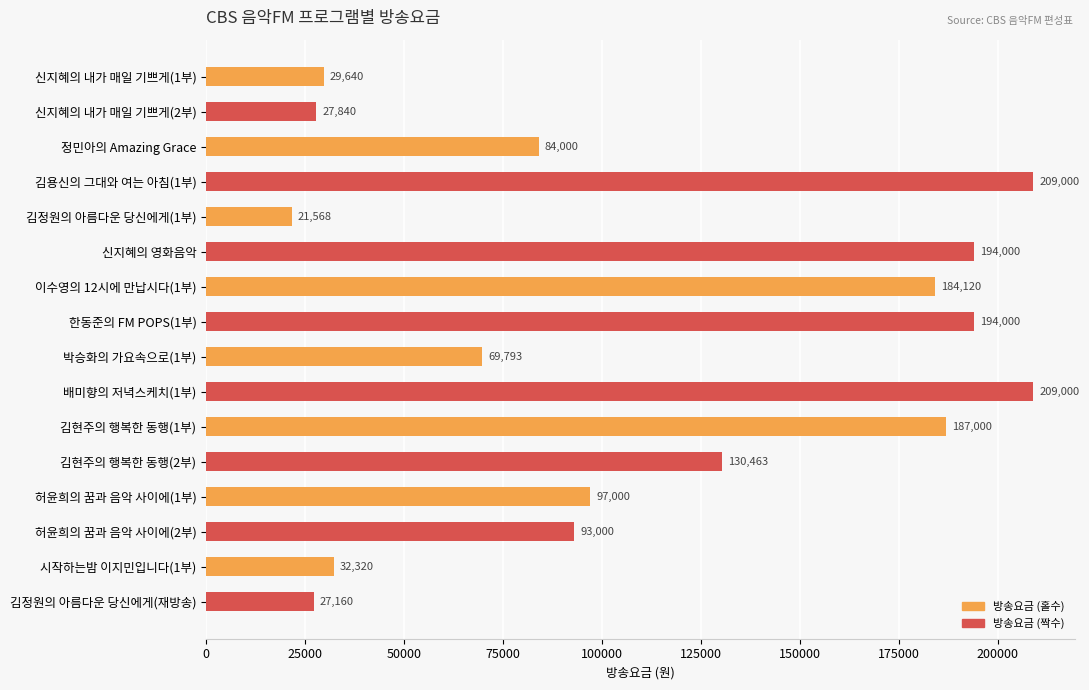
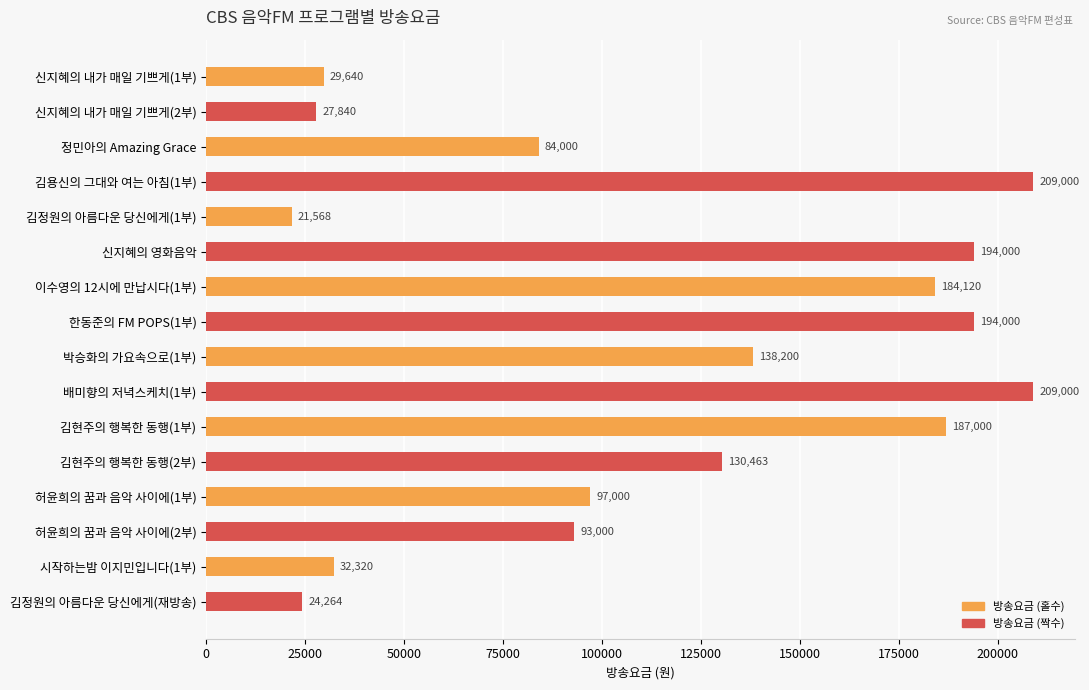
박승화의 가요속으로(1부): 69,793 -> 138,200
김정원의 아름다운 당신에게(재방송): 27,160 -> 24,264
